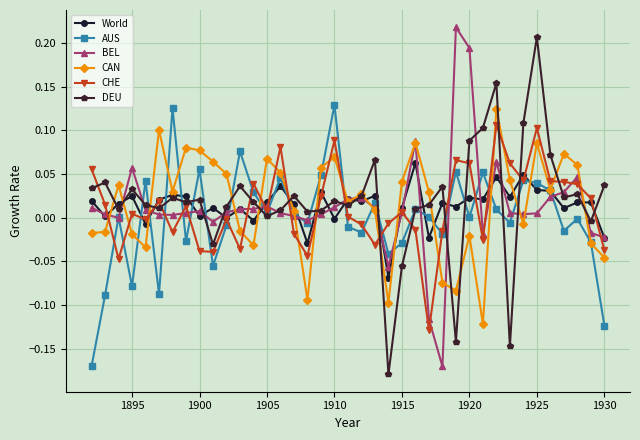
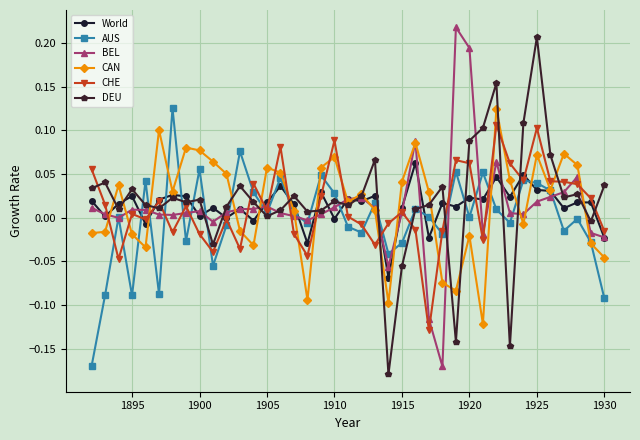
AUS, 1895: -0.08 -> -0.09
BEL, 1895: 0.06 -> 0.01
CHE, 1900: -0.04 -> -0.02
CAN, 1905: 0.07 -> 0.06
AUS, 1910: 0.13 -> 0.03
BEL, 1925: 0.00 -> 0.02
CAN, 1925: 0.09 -> 0.07
AUS, 1930: -0.12 -> -0.09
CHE, 1930: -0.04 -> -0.02
